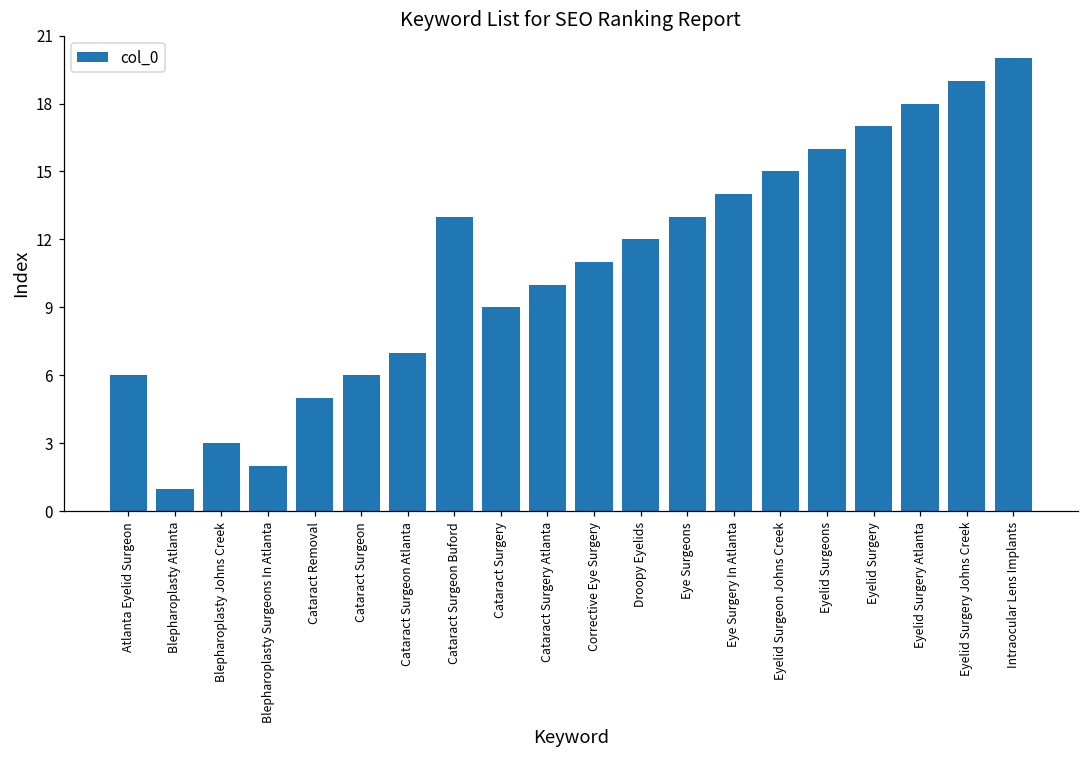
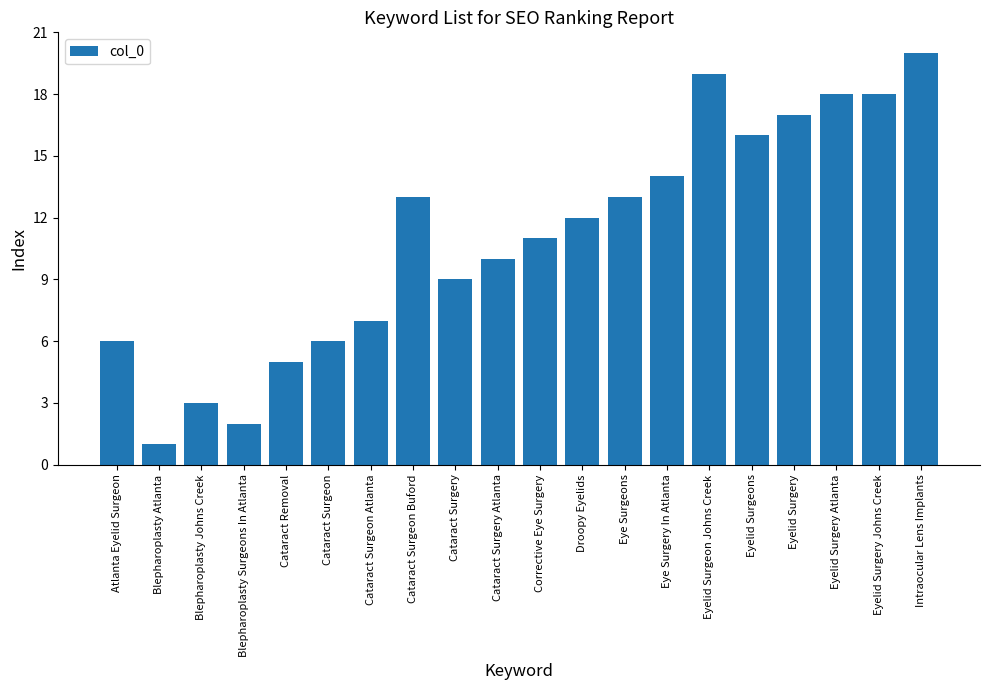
Eyelid Surgeon Johns Creek: 15 -> 19
Eyelid Surgery Johns Creek: 19 -> 18
